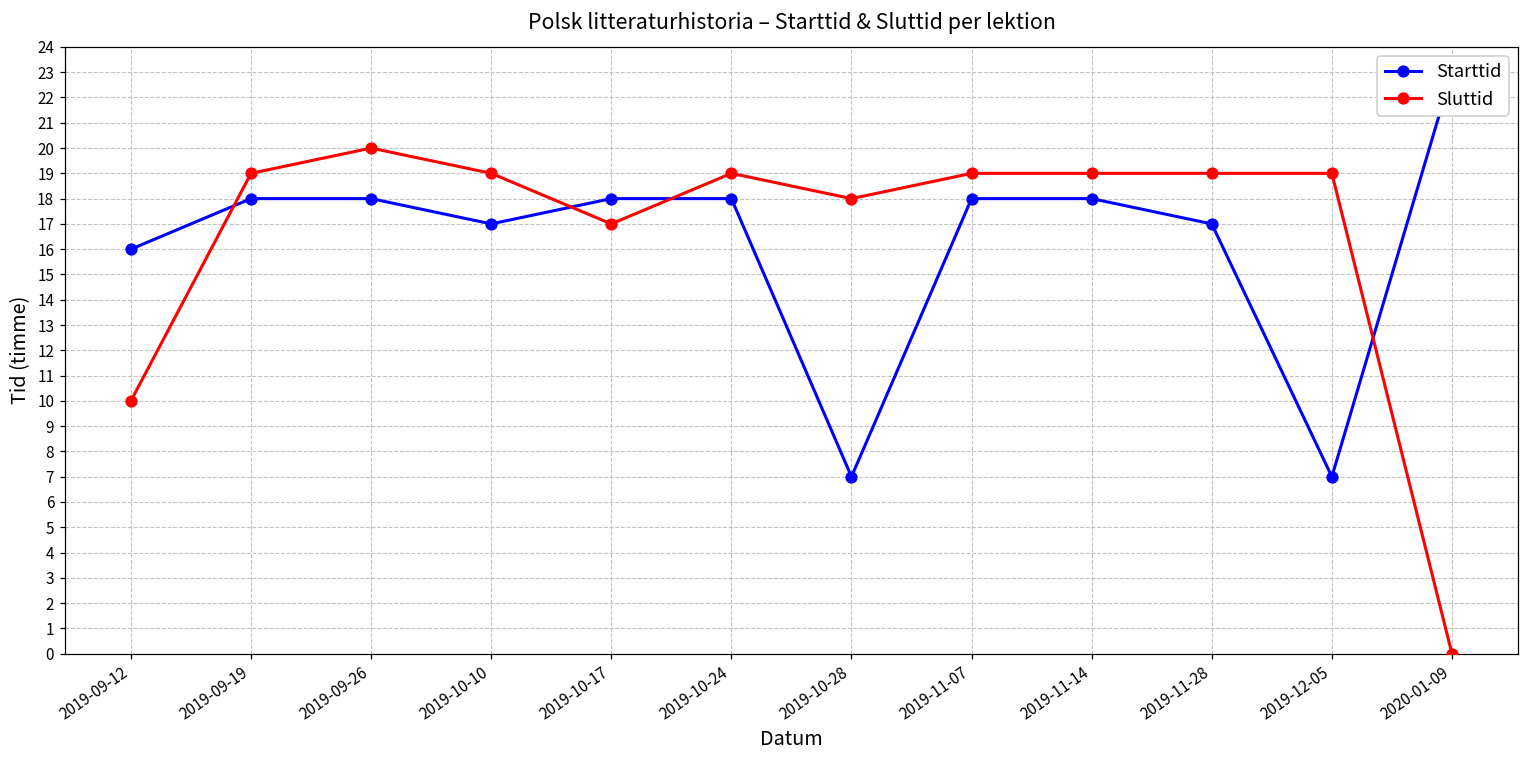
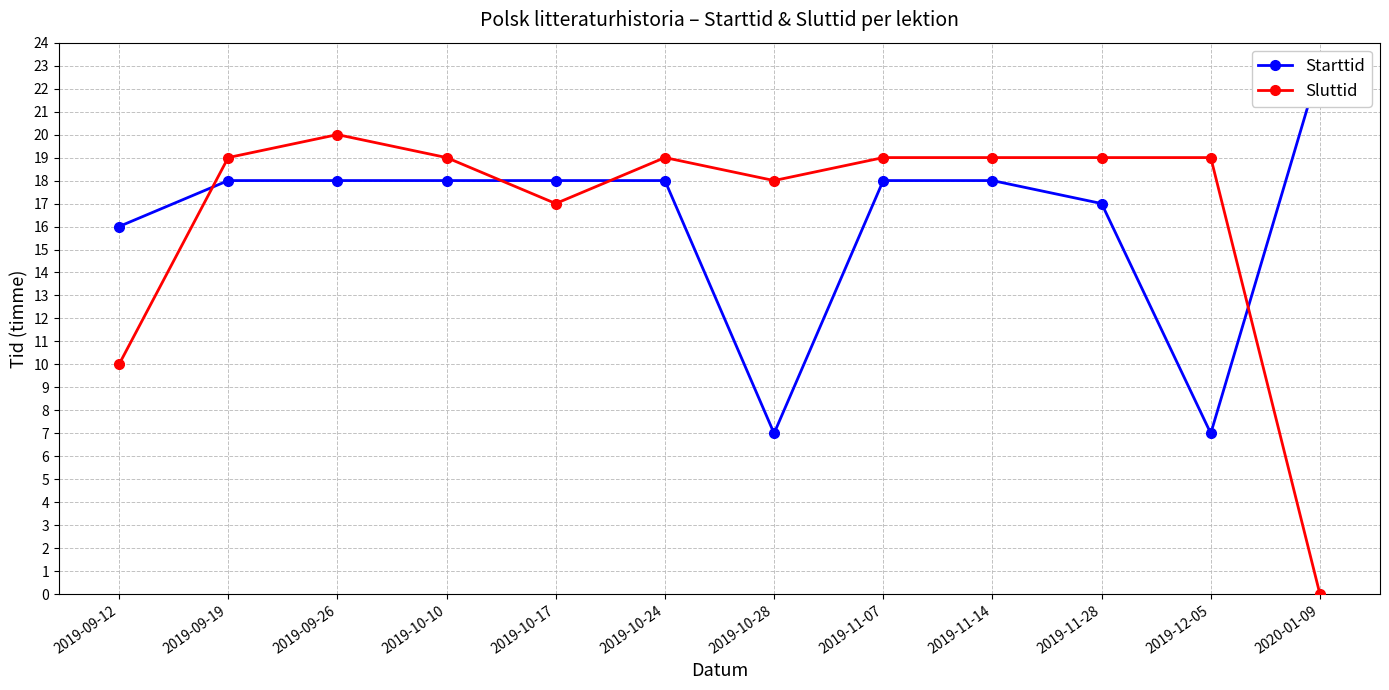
Starttid, 2019-10-10: 17 -> 18
